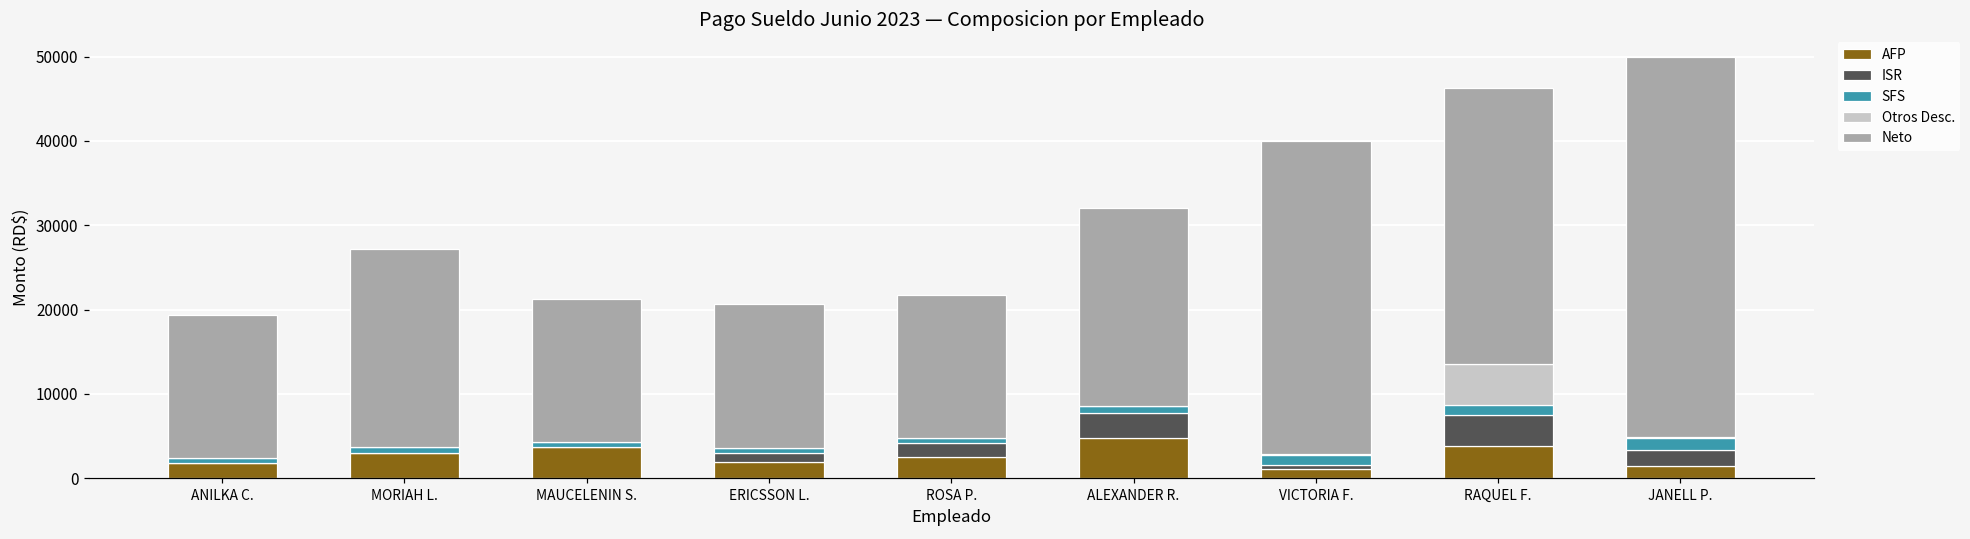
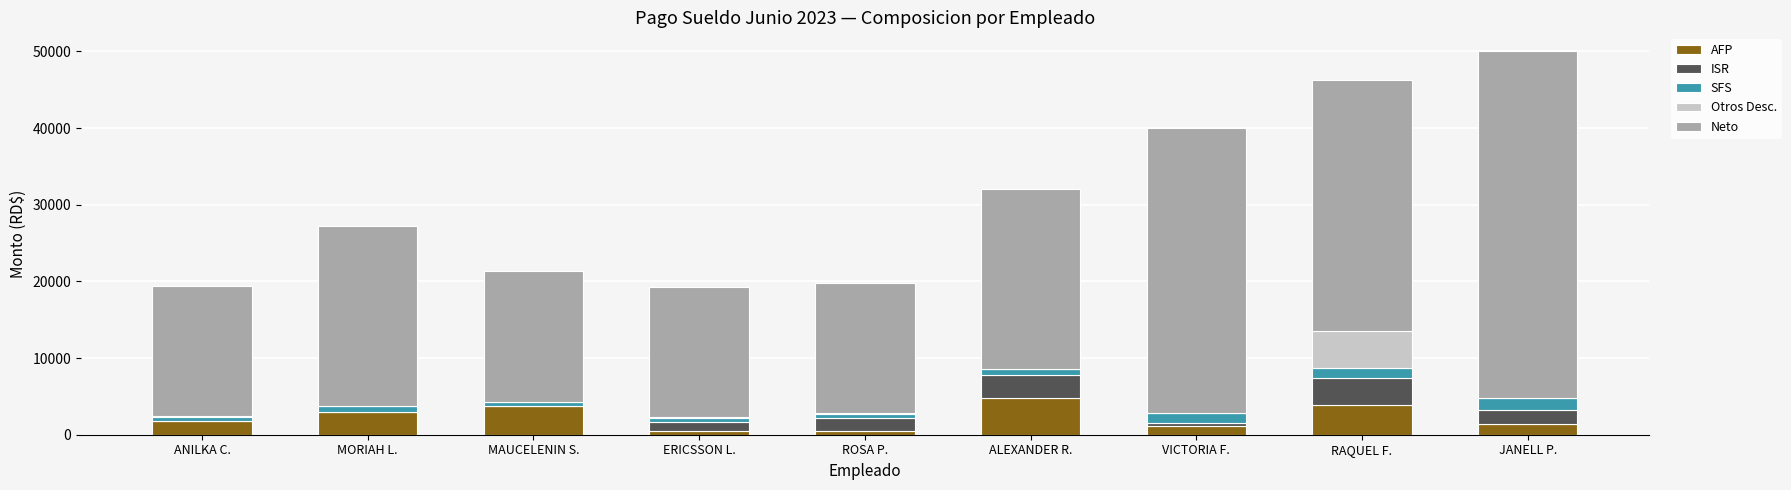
AFP, ERICSSON L.: 2000 -> 1000
AFP, ROSA P.: 3000 -> 1000
